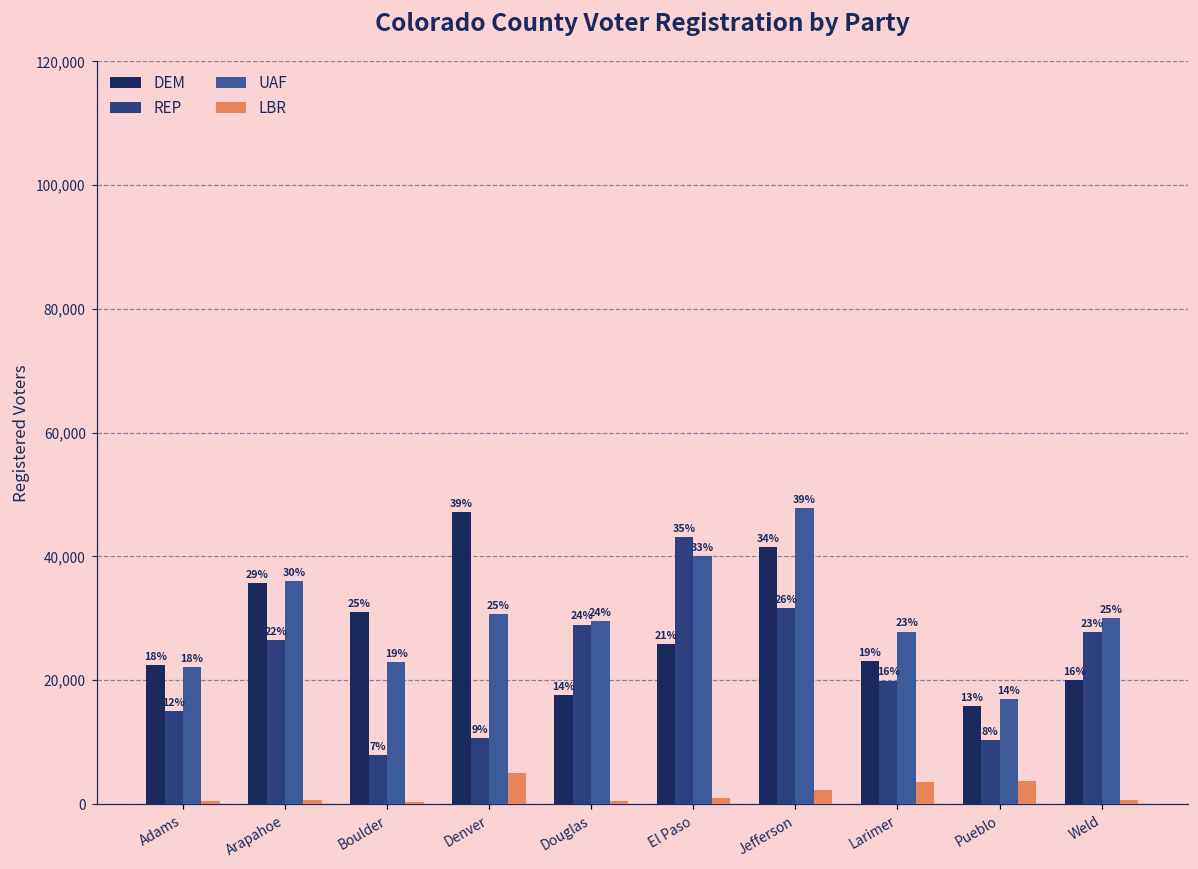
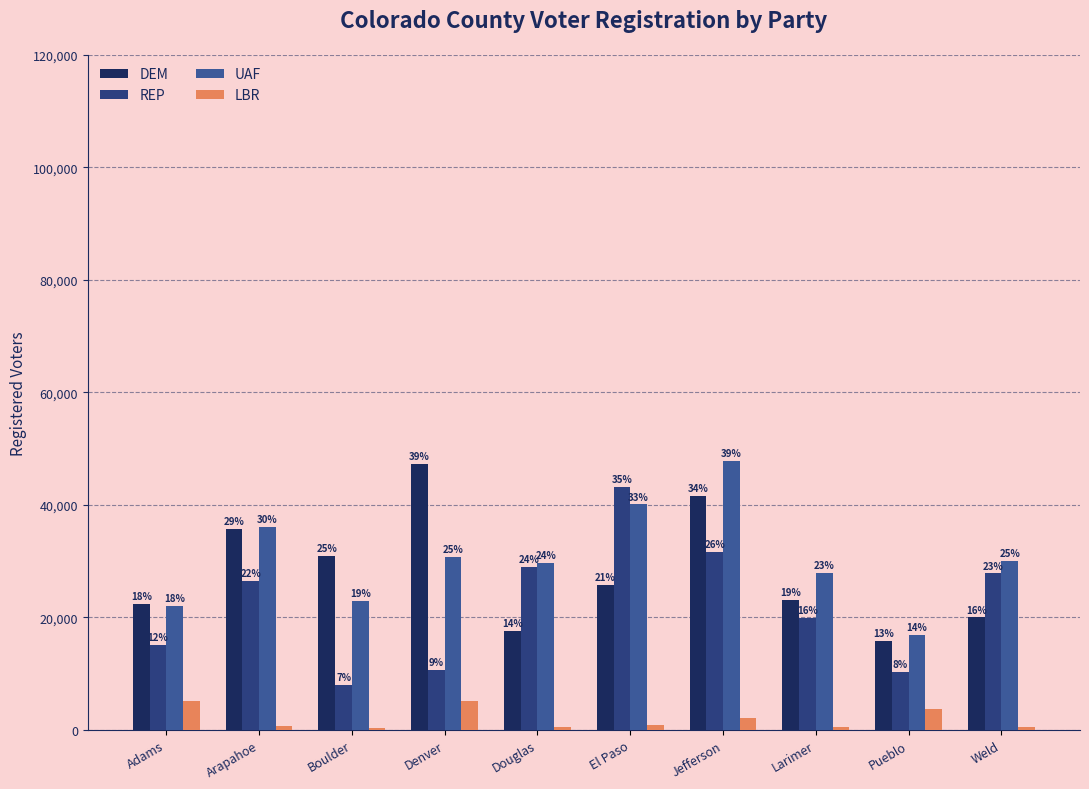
LBR, Adams: 0 -> 5,000
LBR, Larimer: 4,000 -> 0
